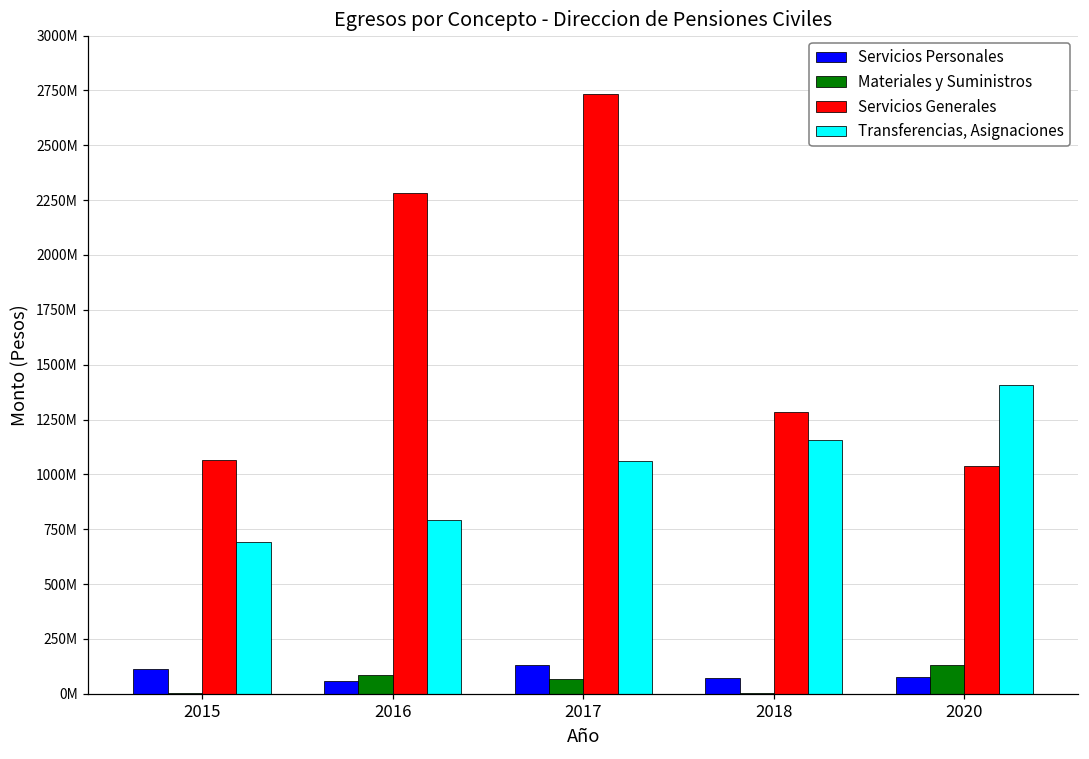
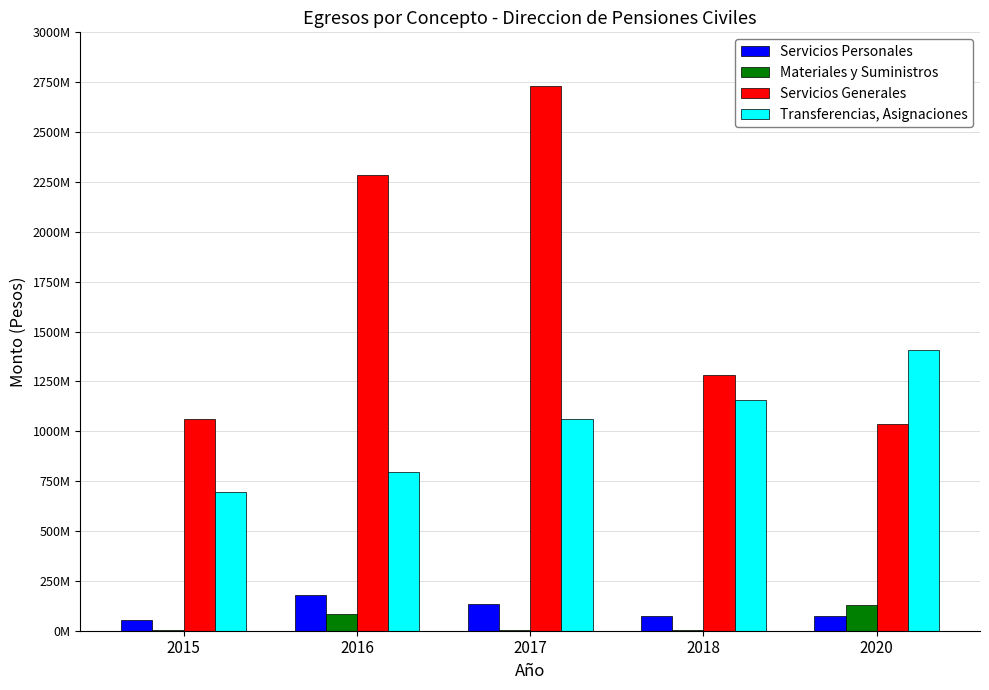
Servicios Personales, 2015: 110000000 -> 50000000
Servicios Personales, 2016: 60000000 -> 180000000
Materiales y Suministros, 2017: 70000000 -> 0
